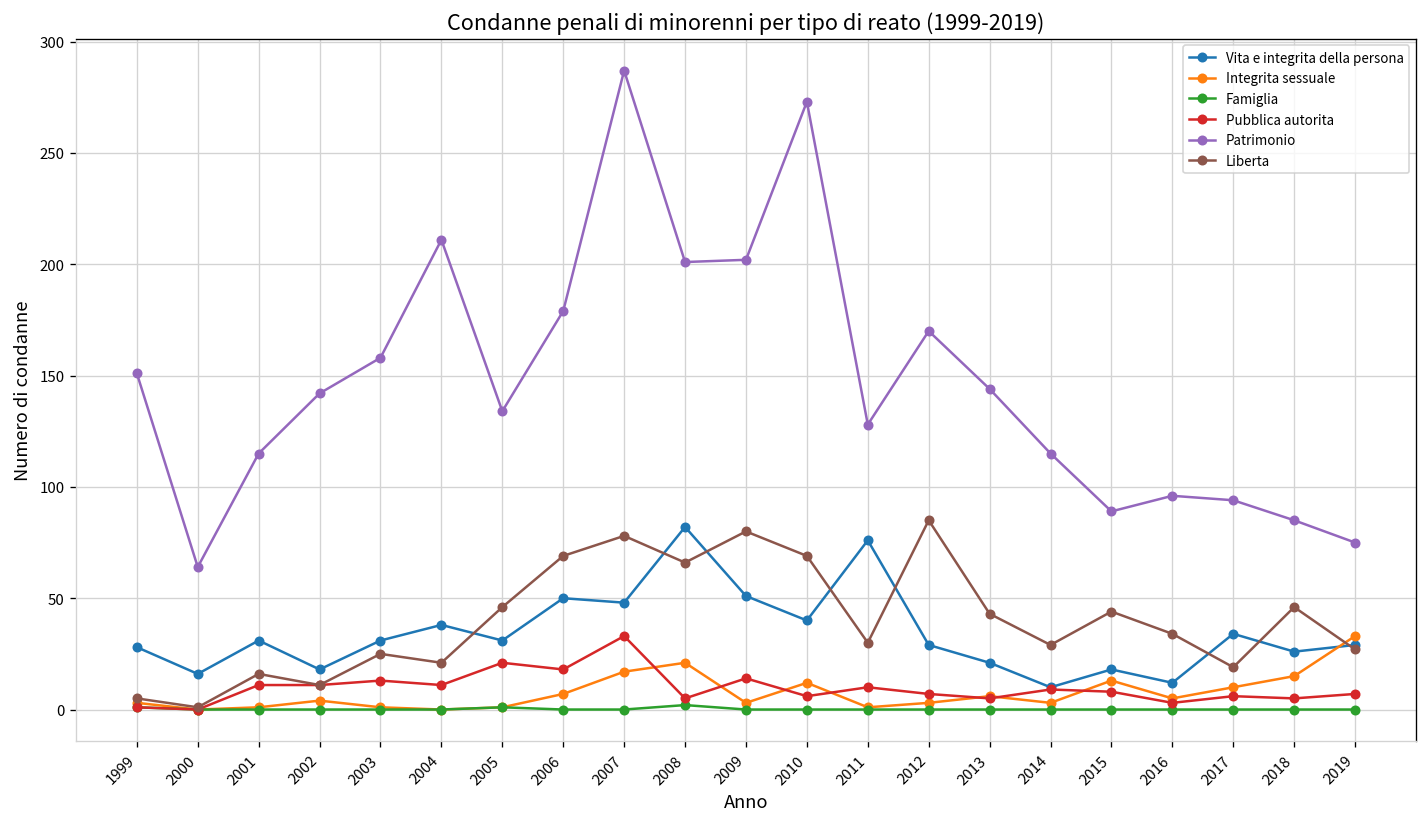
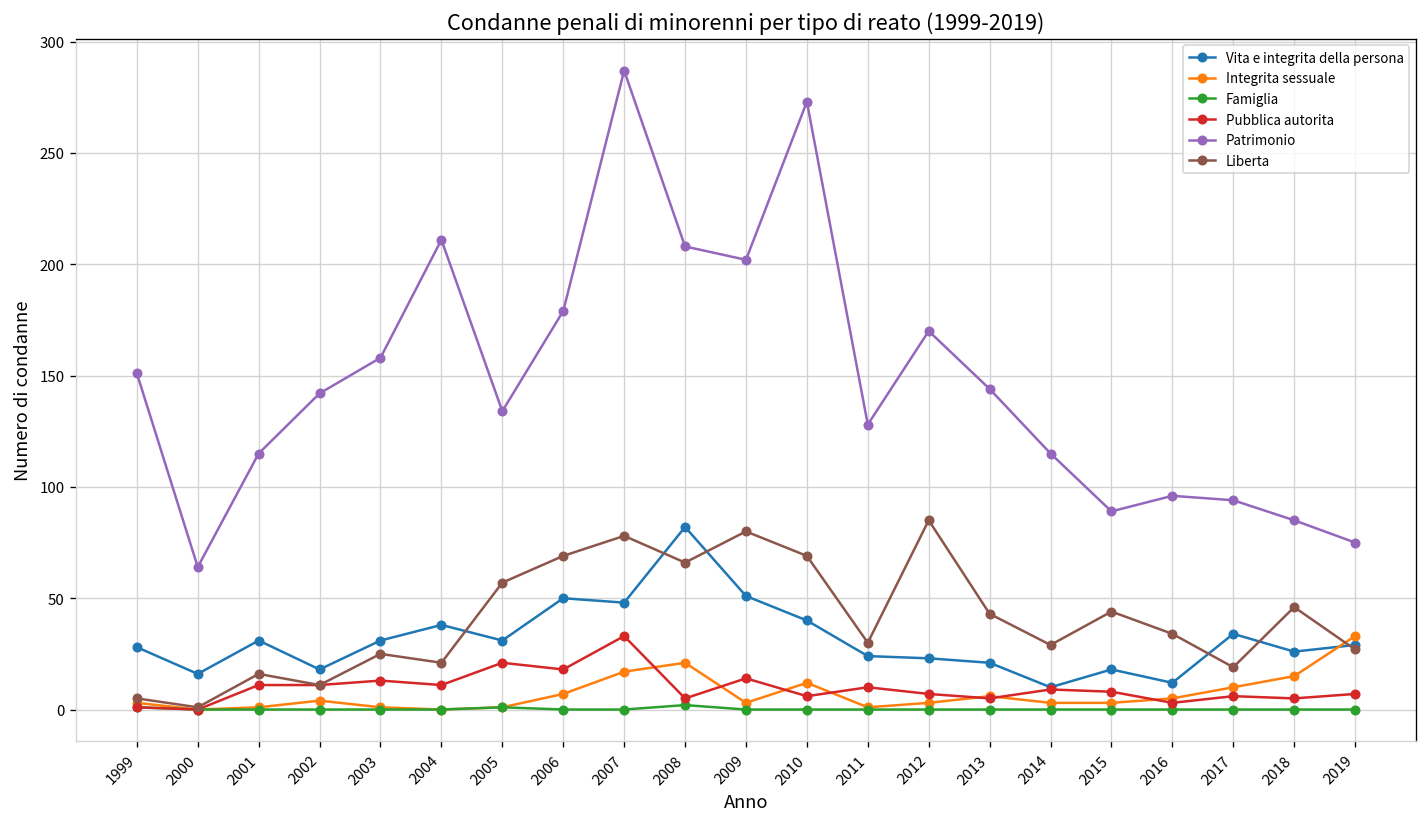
Liberta, 2005: 46 -> 57
Patrimonio, 2008: 201 -> 208
Vita e integrita della persona, 2011: 76 -> 24
Vita e integrita della persona, 2012: 29 -> 23
Integrita sessuale, 2015: 13 -> 3
